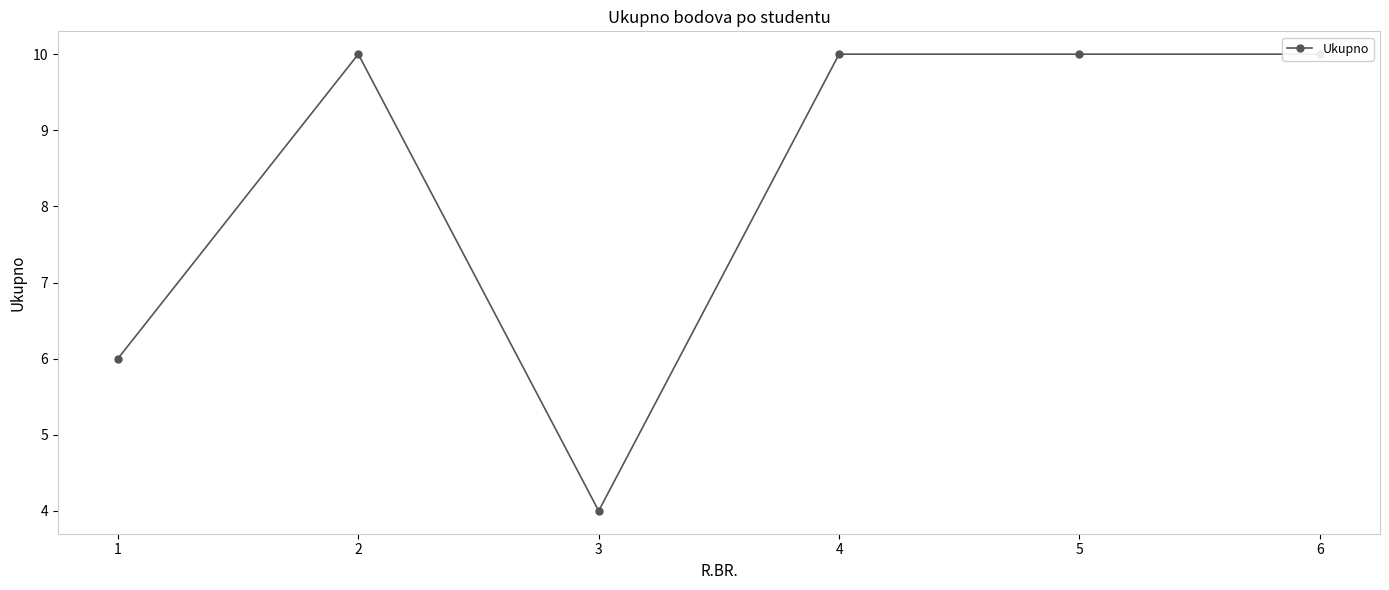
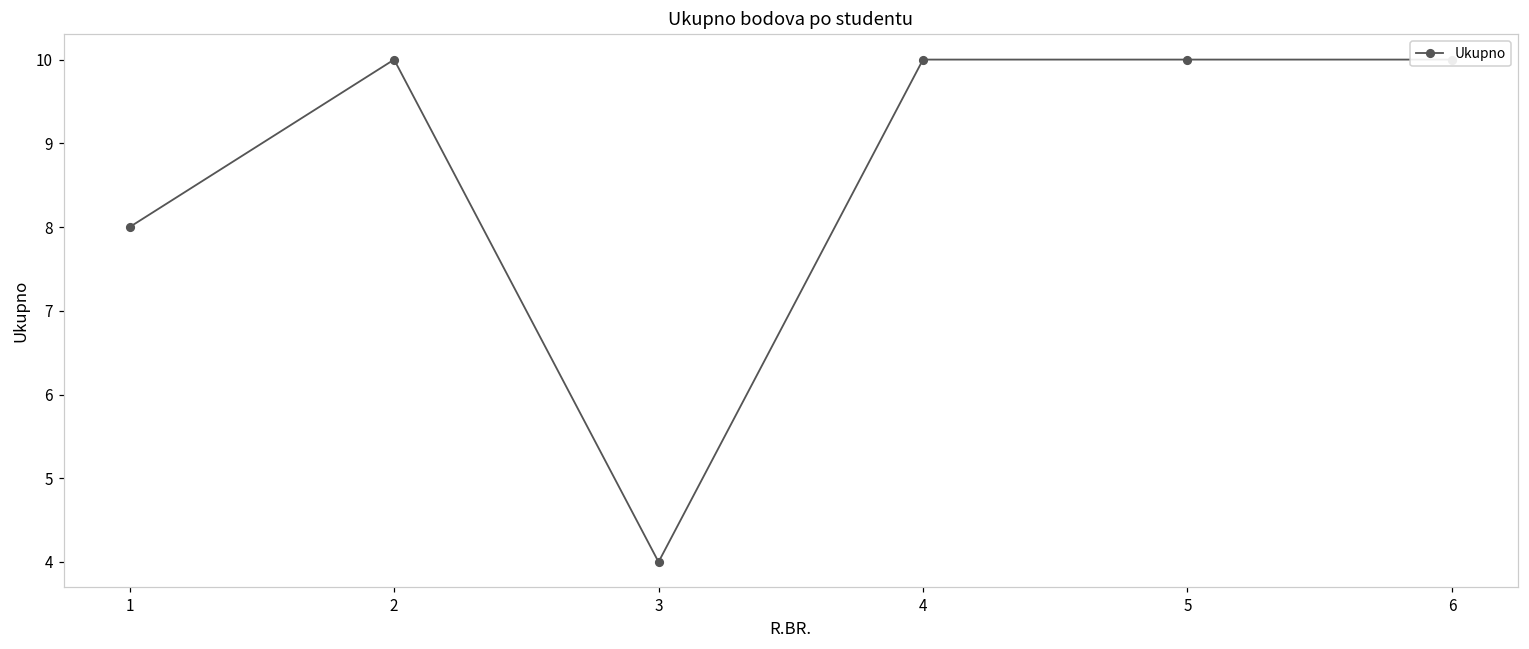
1: 6 -> 8
